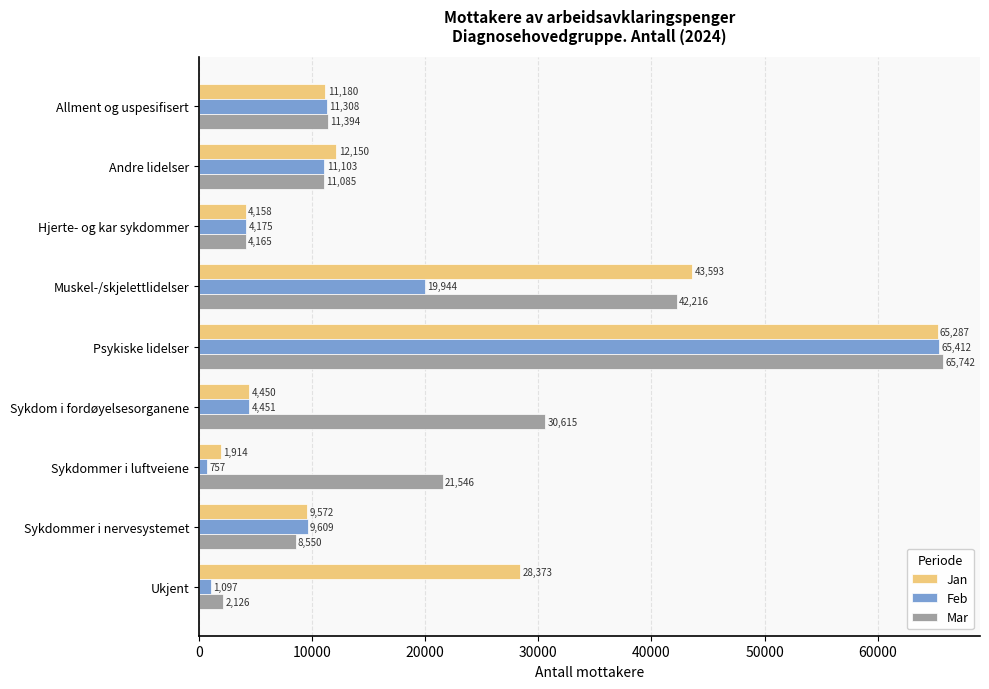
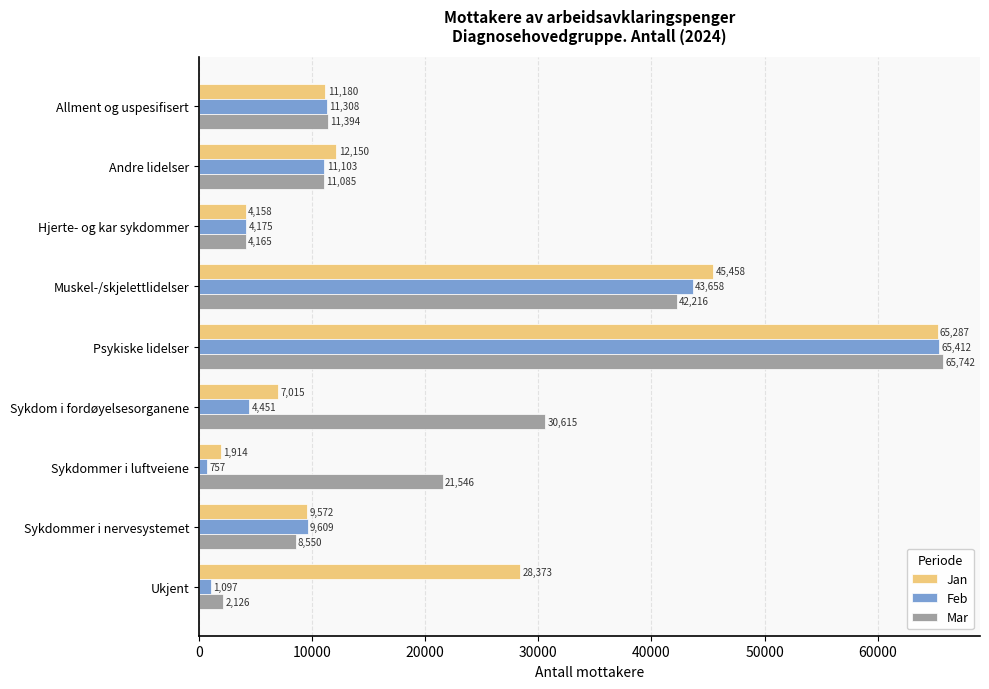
Jan, Muskel-/skjelettlidelser: 43,593 -> 45,458
Feb, Muskel-/skjelettlidelser: 19,944 -> 43,658
Jan, Sykdom i fordøyelsesorganene: 4,450 -> 7,015
